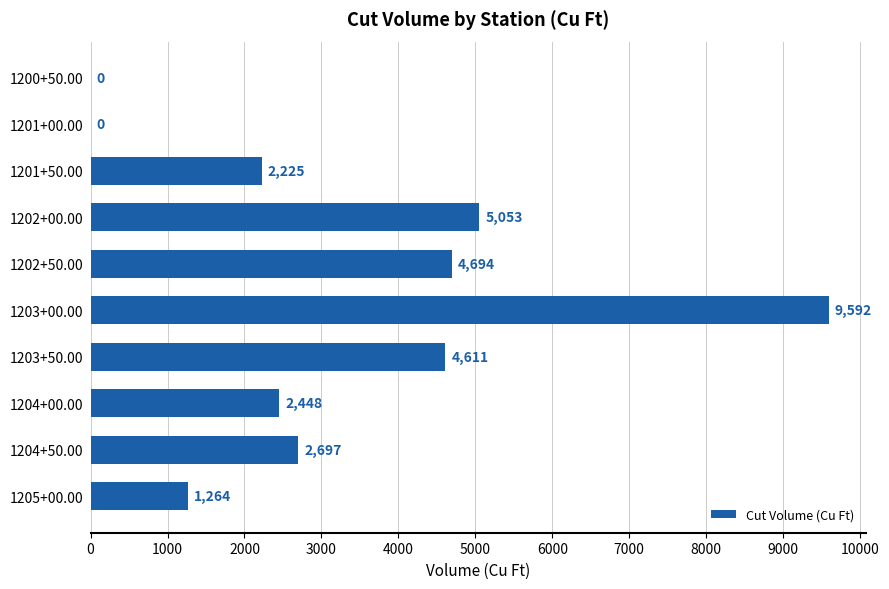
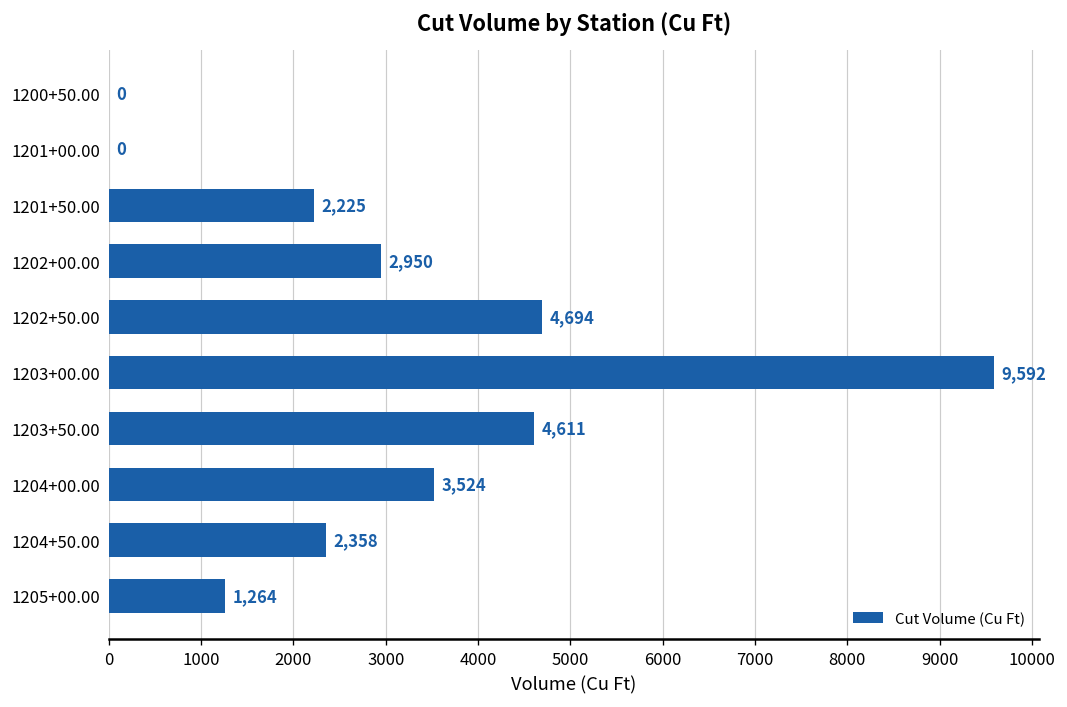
1202+00.00: 5,053 -> 2,950
1204+00.00: 2,448 -> 3,524
1204+50.00: 2,697 -> 2,358
